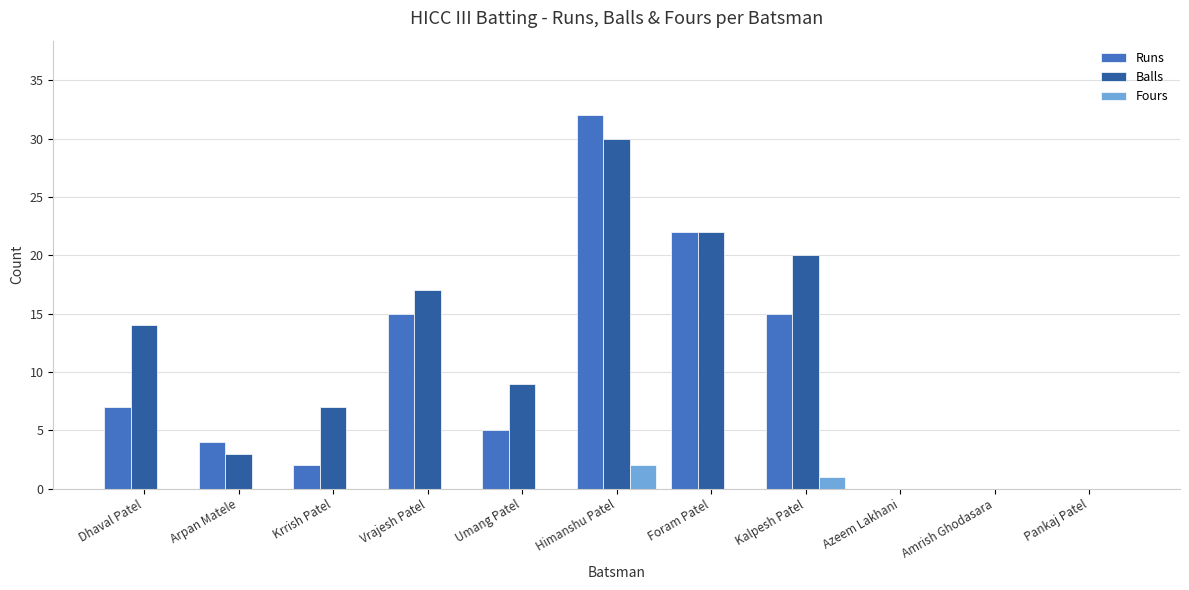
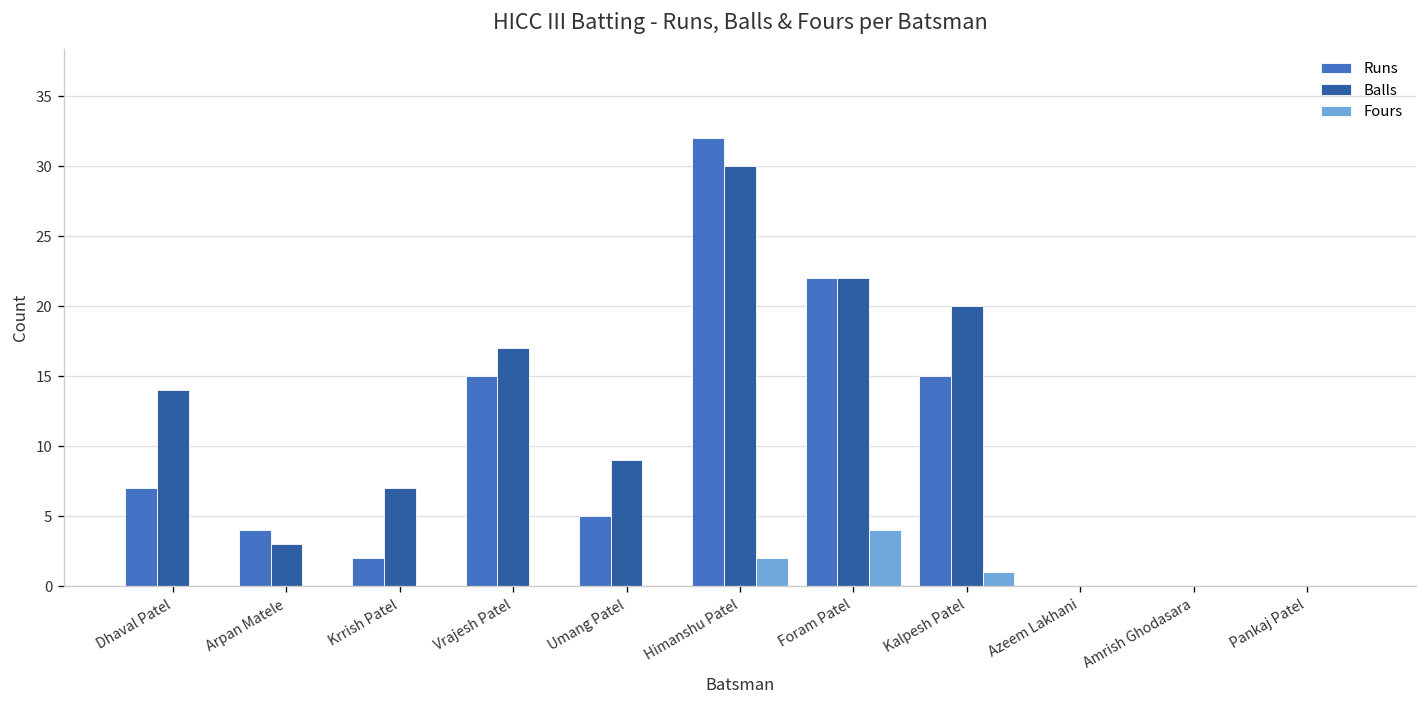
Fours, Foram Patel: 0 -> 4
